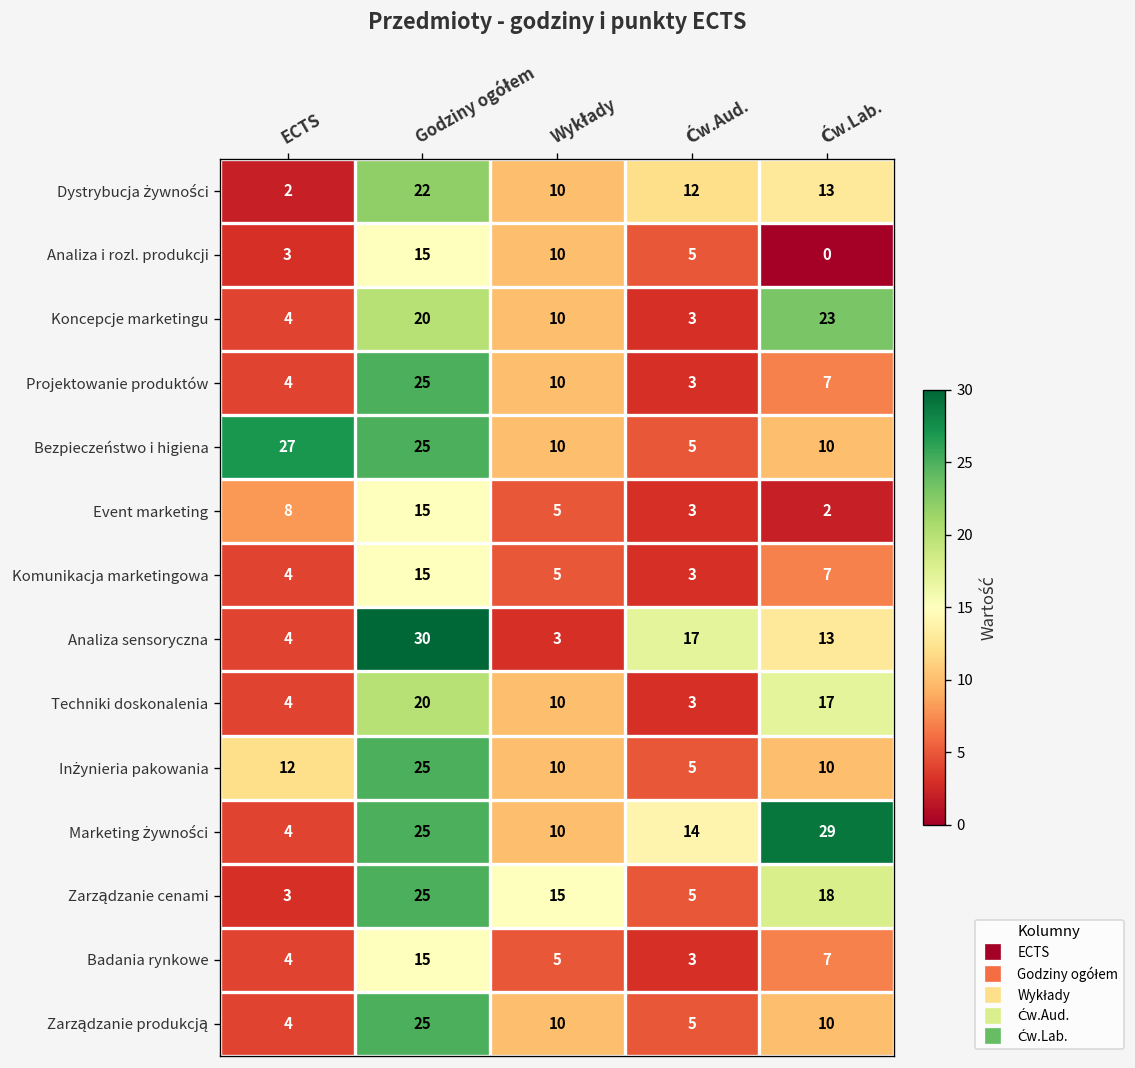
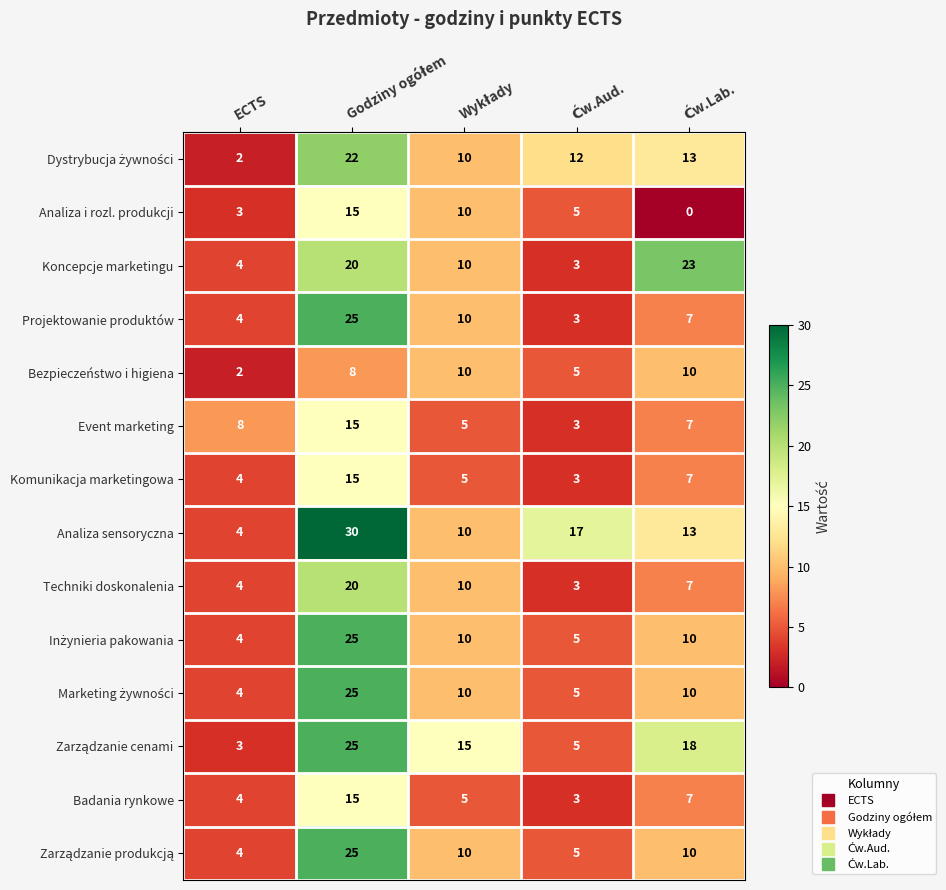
Bezpieczeństwo i higiena, ECTS: 27 -> 2
Bezpieczeństwo i higiena, Godziny ogółem: 25 -> 8
Event marketing, Ćw.Lab.: 2 -> 7
Analiza sensoryczna, Wykłady: 3 -> 10
Techniki doskonalenia, Ćw.Lab.: 17 -> 7
Inżynieria pakowania, ECTS: 12 -> 4
Marketing żywności, Ćw.Aud.: 14 -> 5
Marketing żywności, Ćw.Lab.: 29 -> 10
